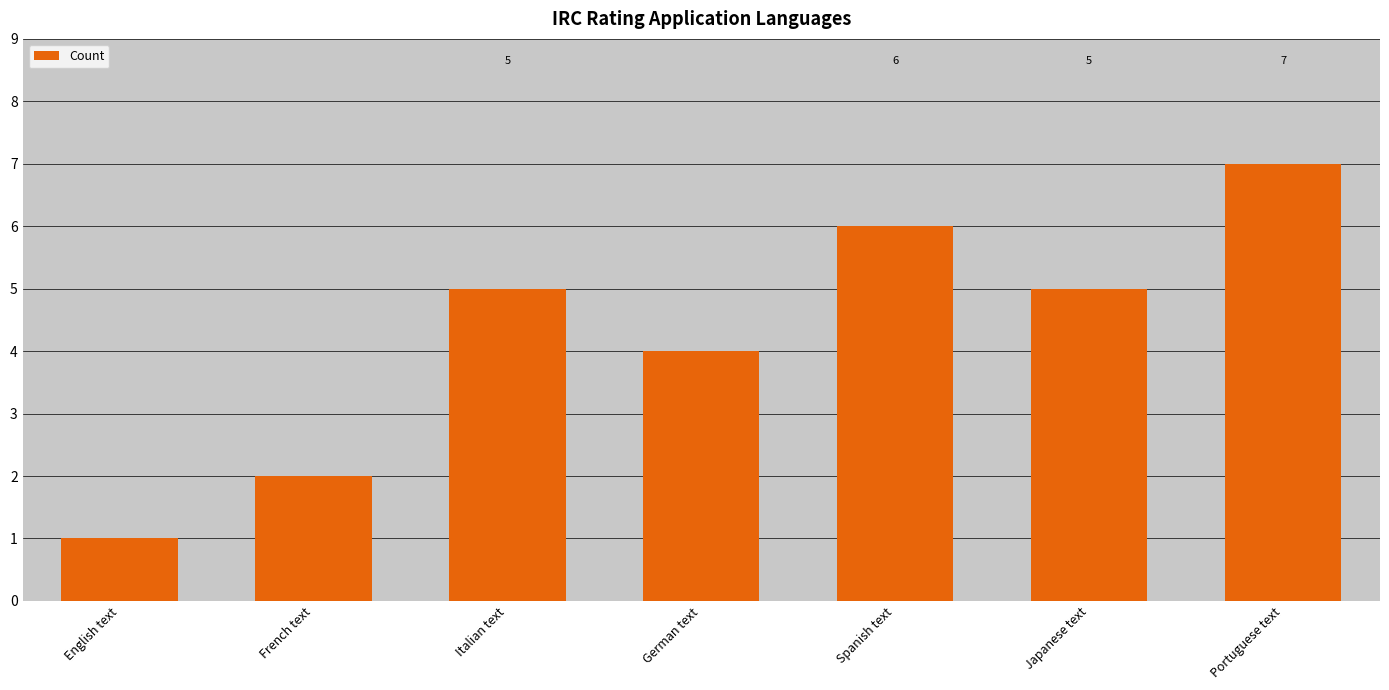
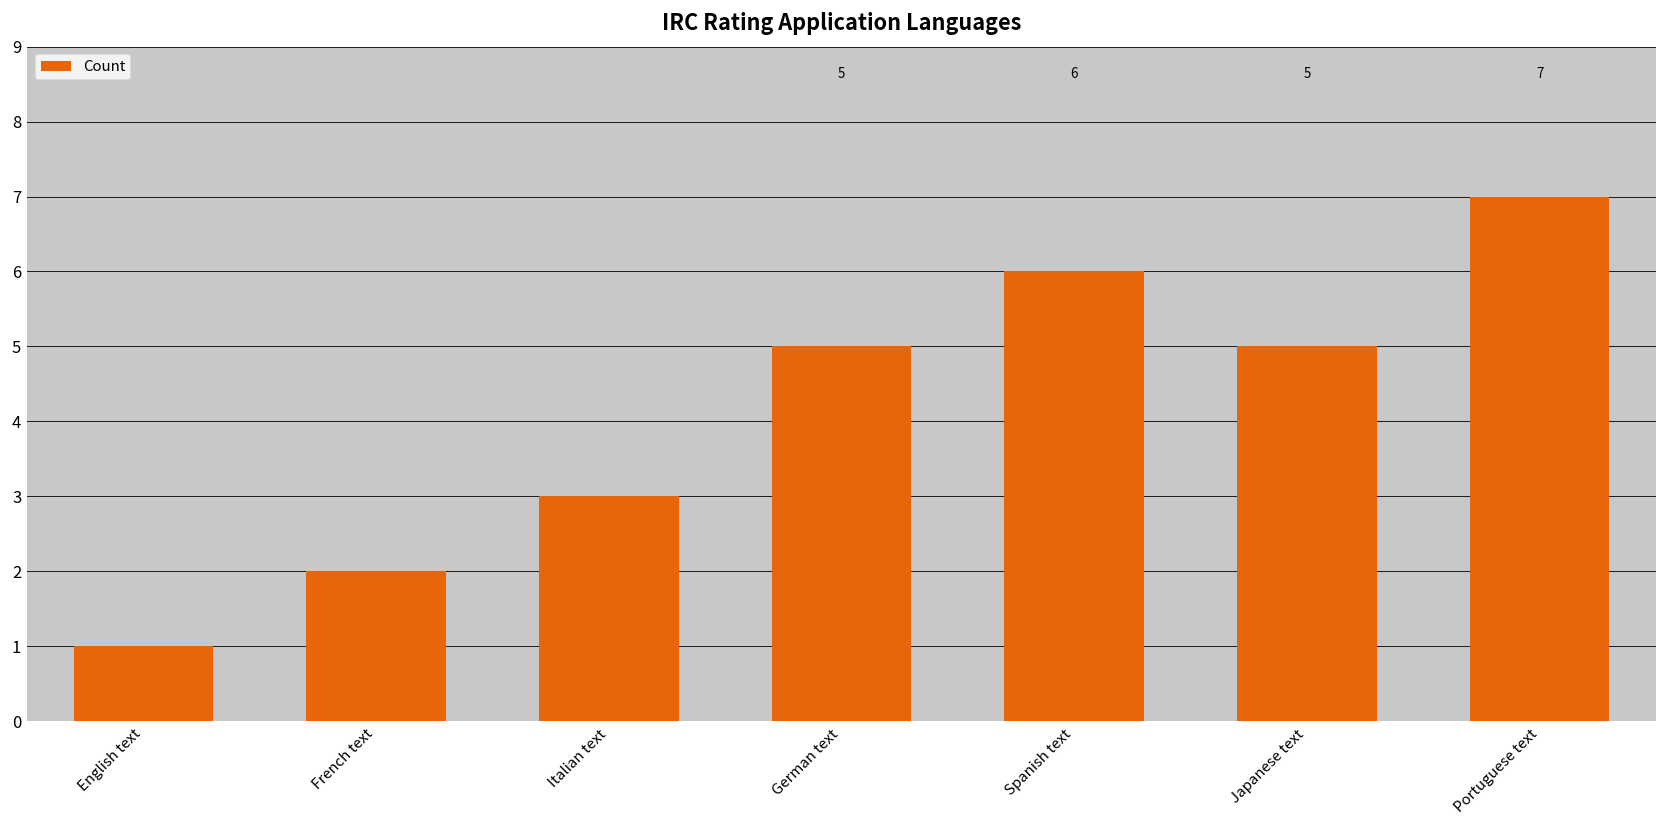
Italian text: 5 -> 3
German text: 4 -> 5
